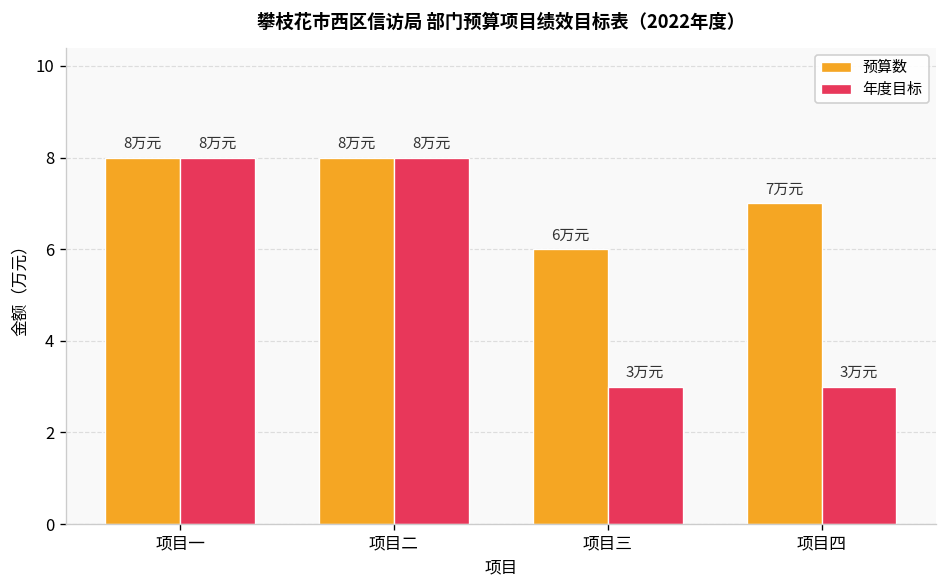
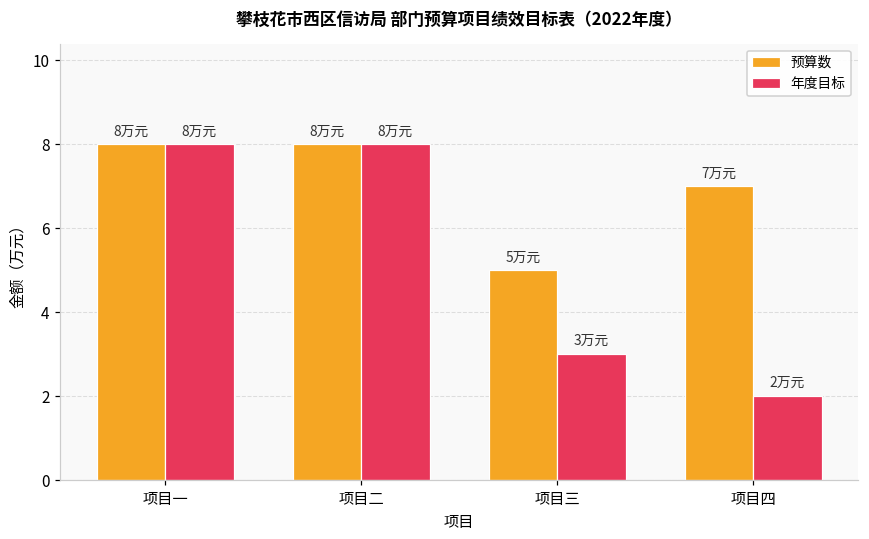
预算数, 项目三: 6 -> 5
年度目标, 项目四: 3 -> 2
